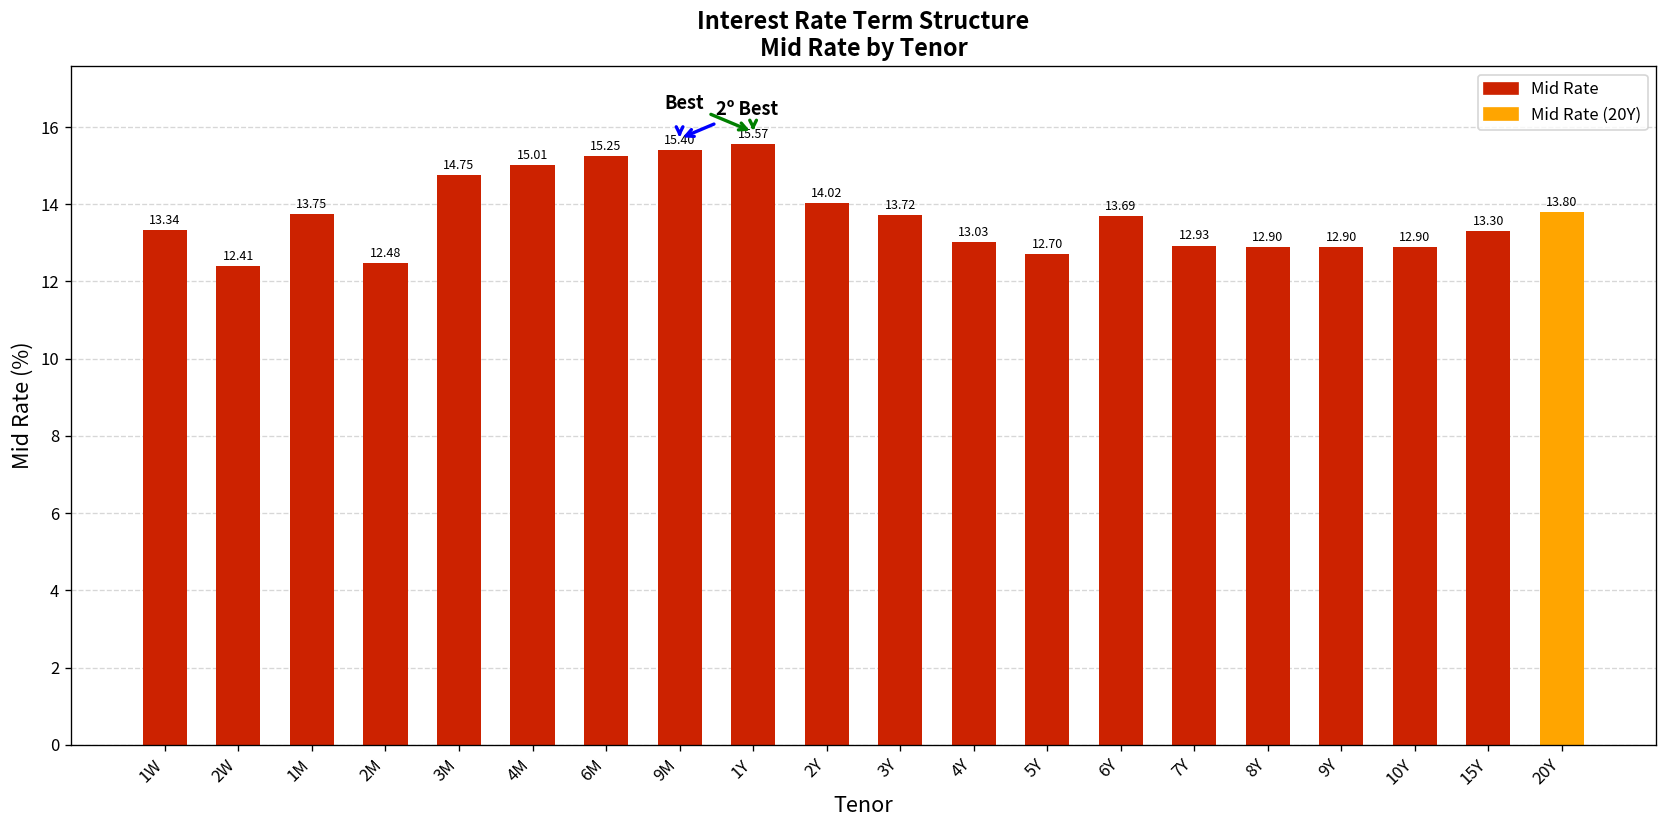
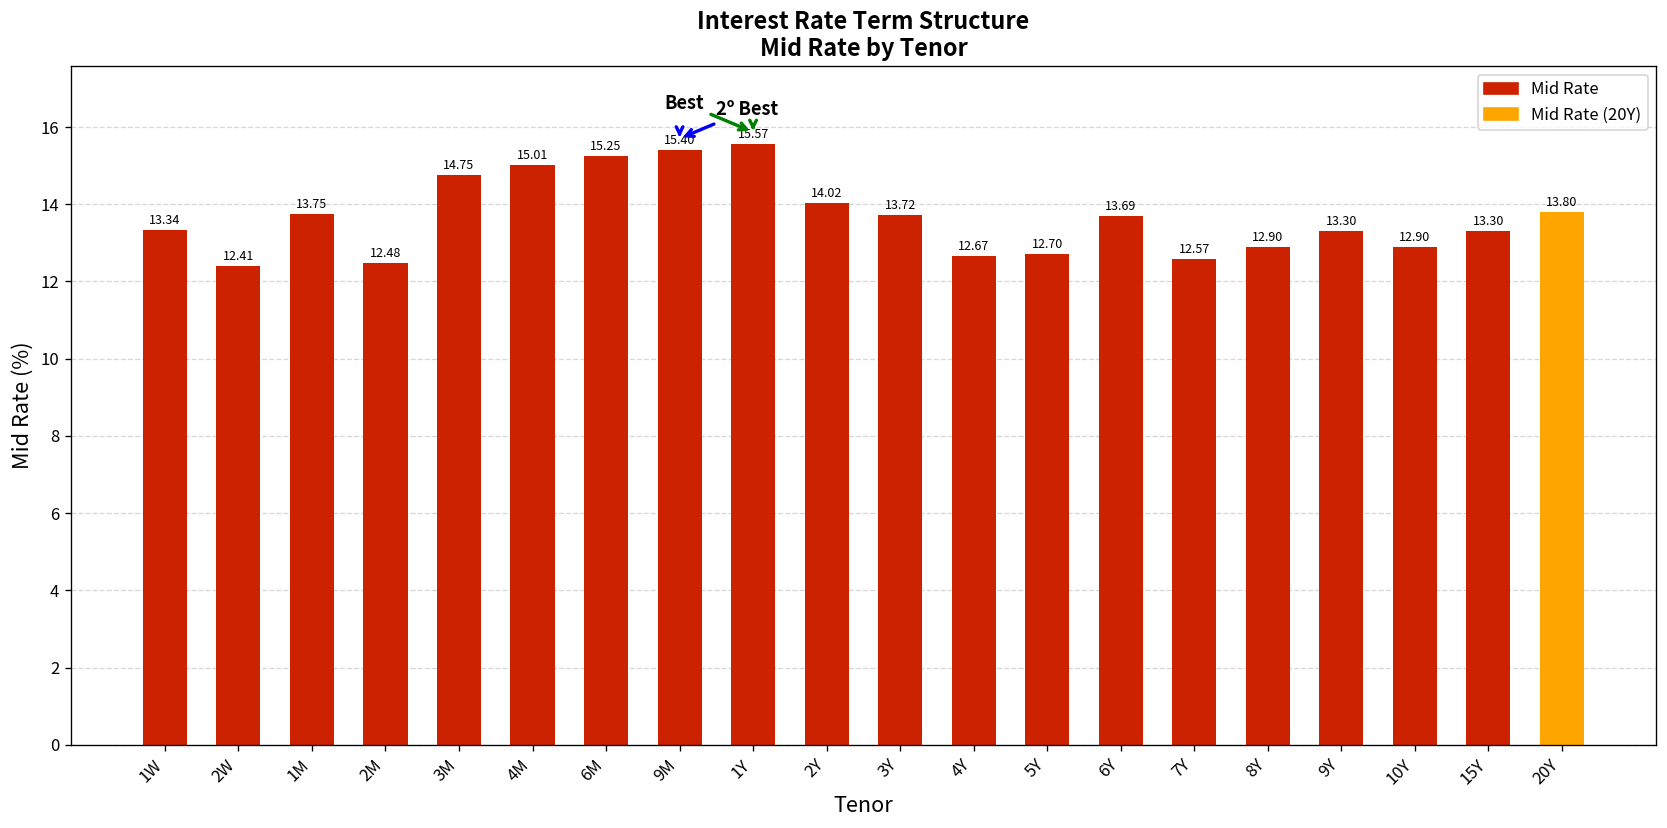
4Y: 13.03 -> 12.67
7Y: 12.93 -> 12.57
9Y: 12.90 -> 13.30
